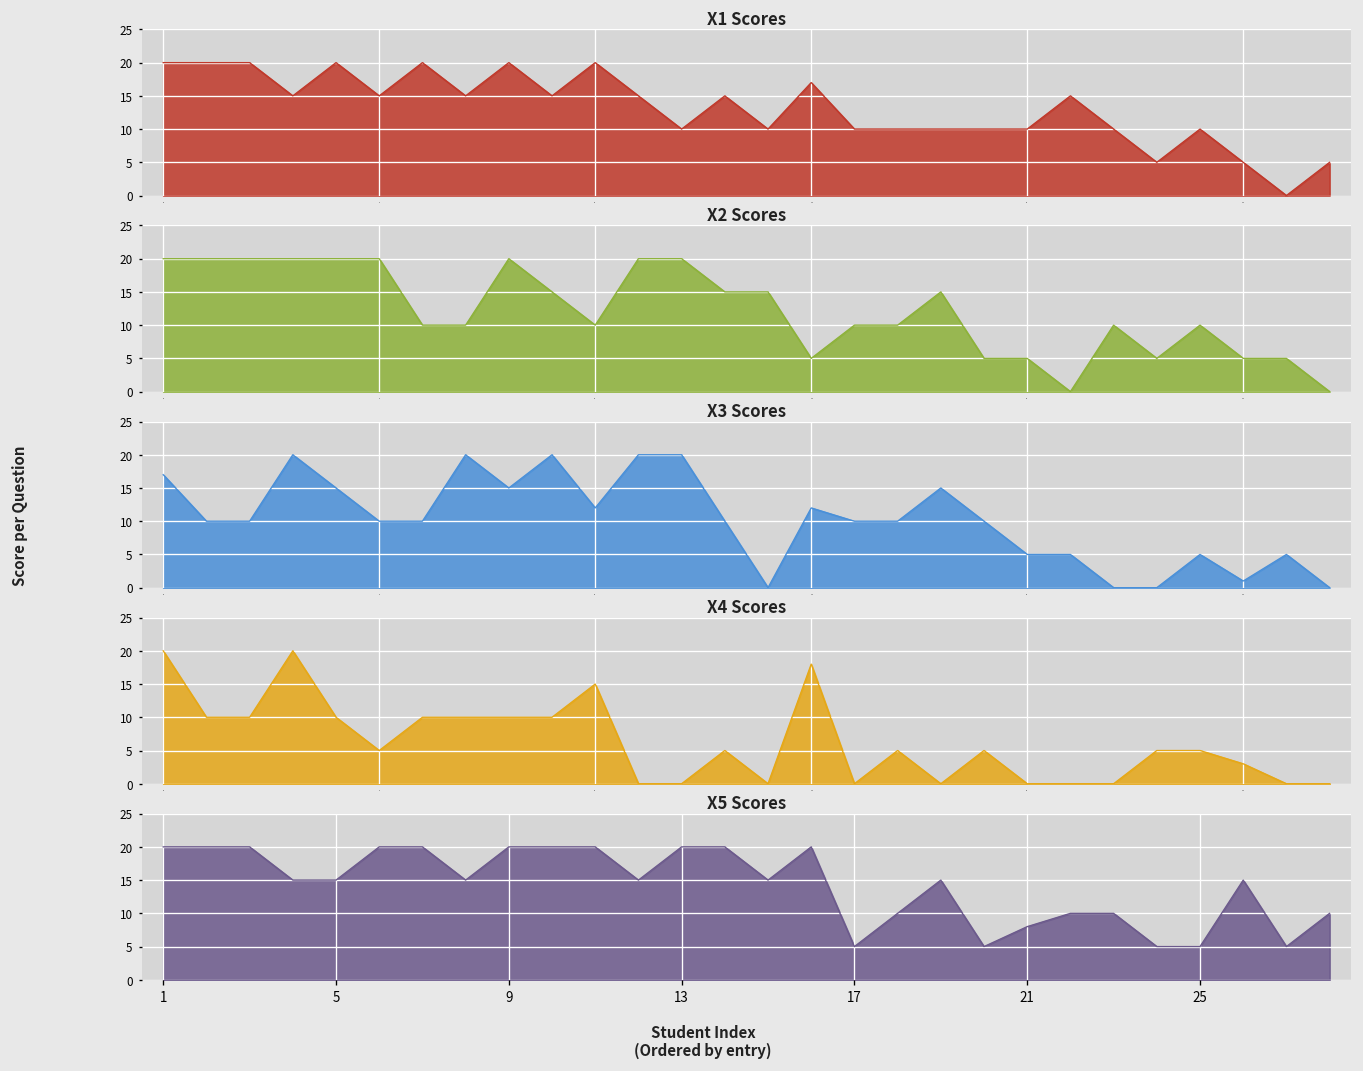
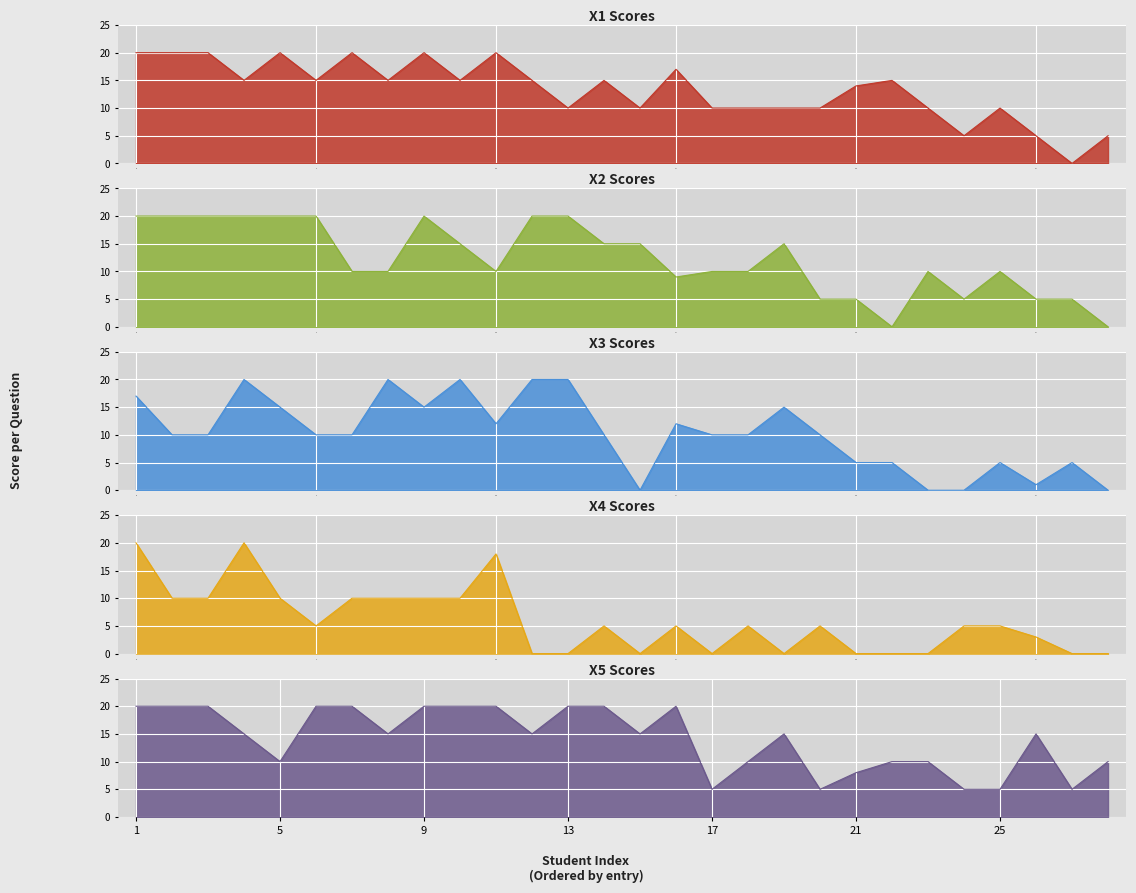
X1 Scores, 20: 10 -> 14
X2 Scores, 15: 5 -> 9
X4 Scores, 10: 15 -> 18
X4 Scores, 15: 18 -> 5
X5 Scores, 5: 15 -> 10
